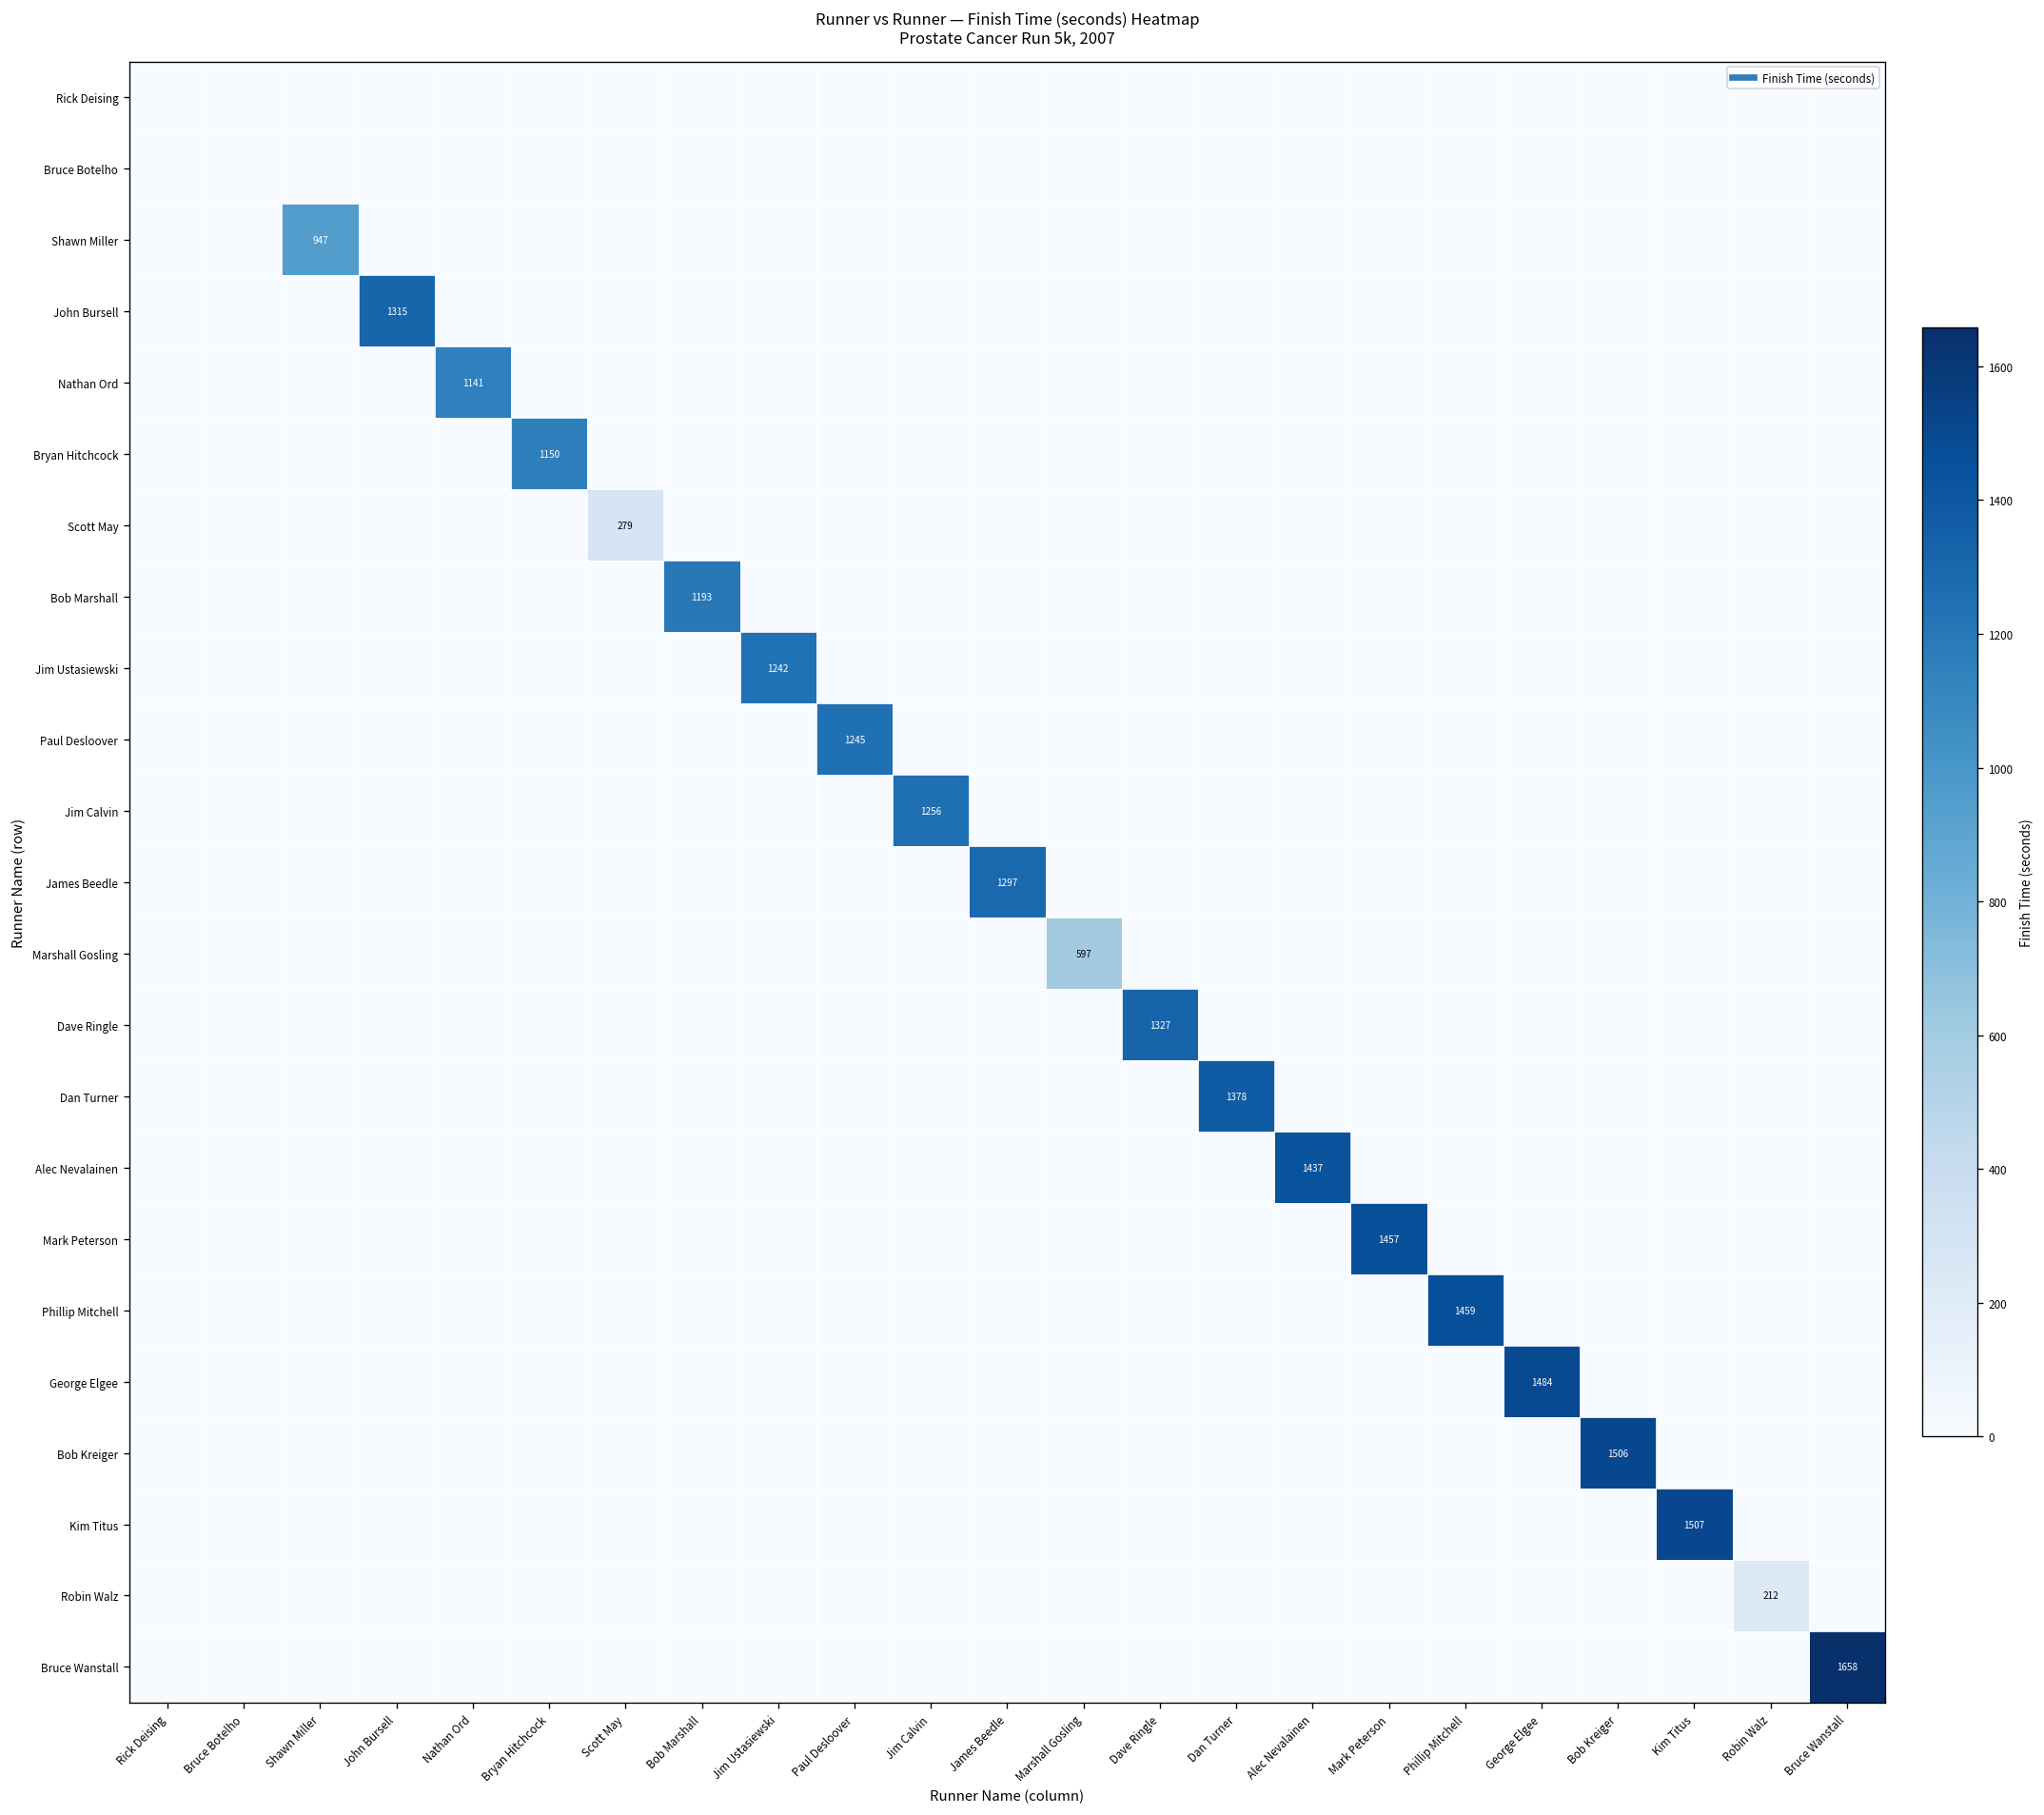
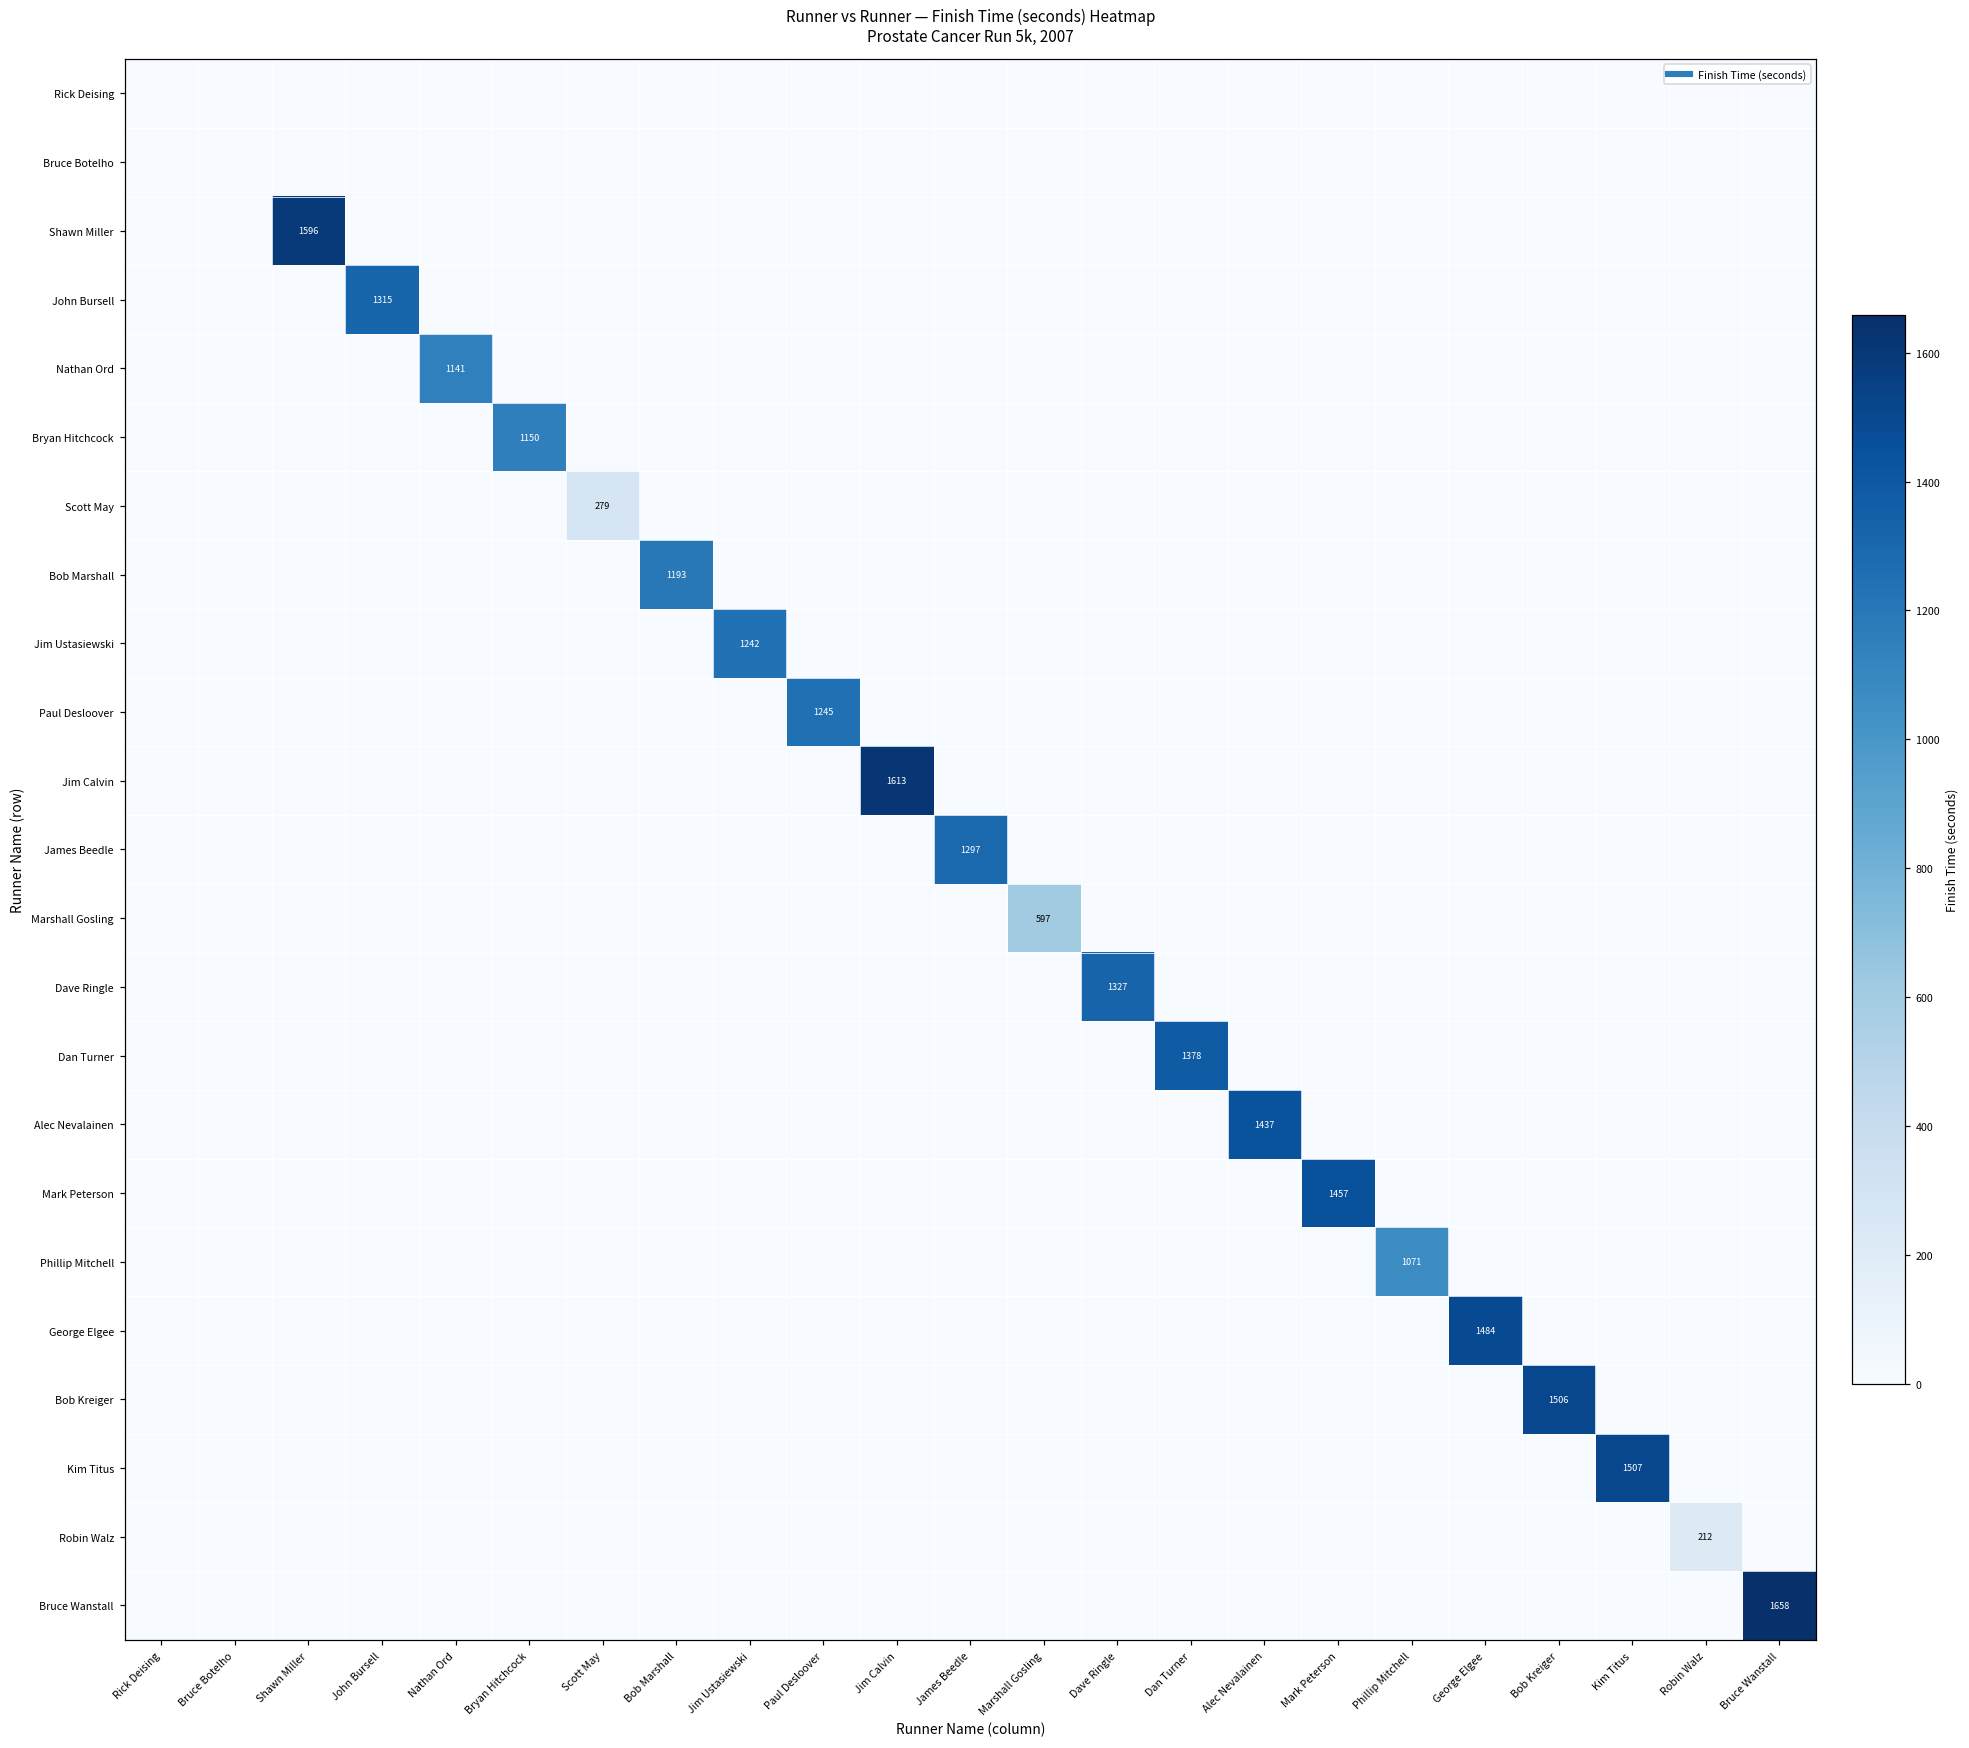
Shawn Miller, Shawn Miller: 947 -> 1596
Jim Calvin, Jim Calvin: 1256 -> 1613
Phillip Mitchell, Phillip Mitchell: 1459 -> 1071
